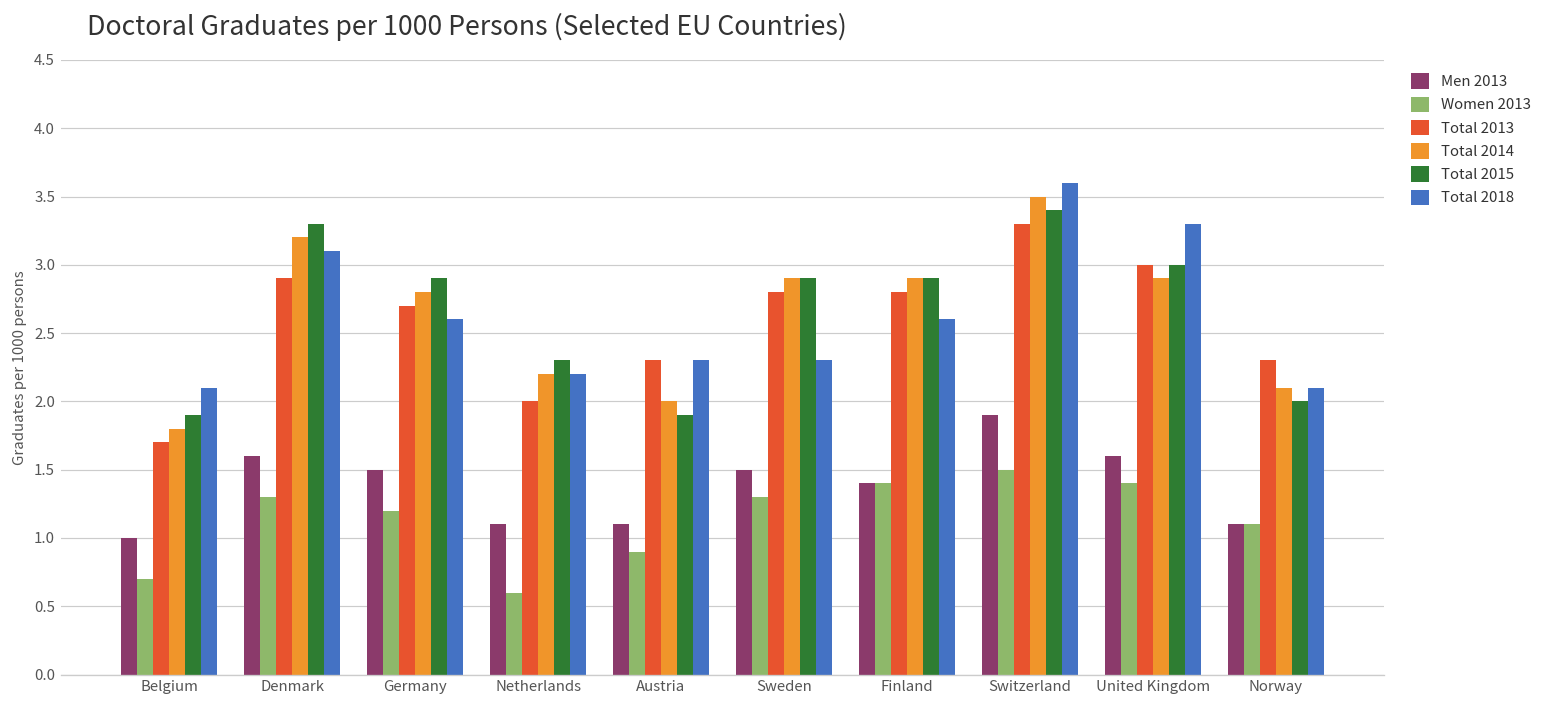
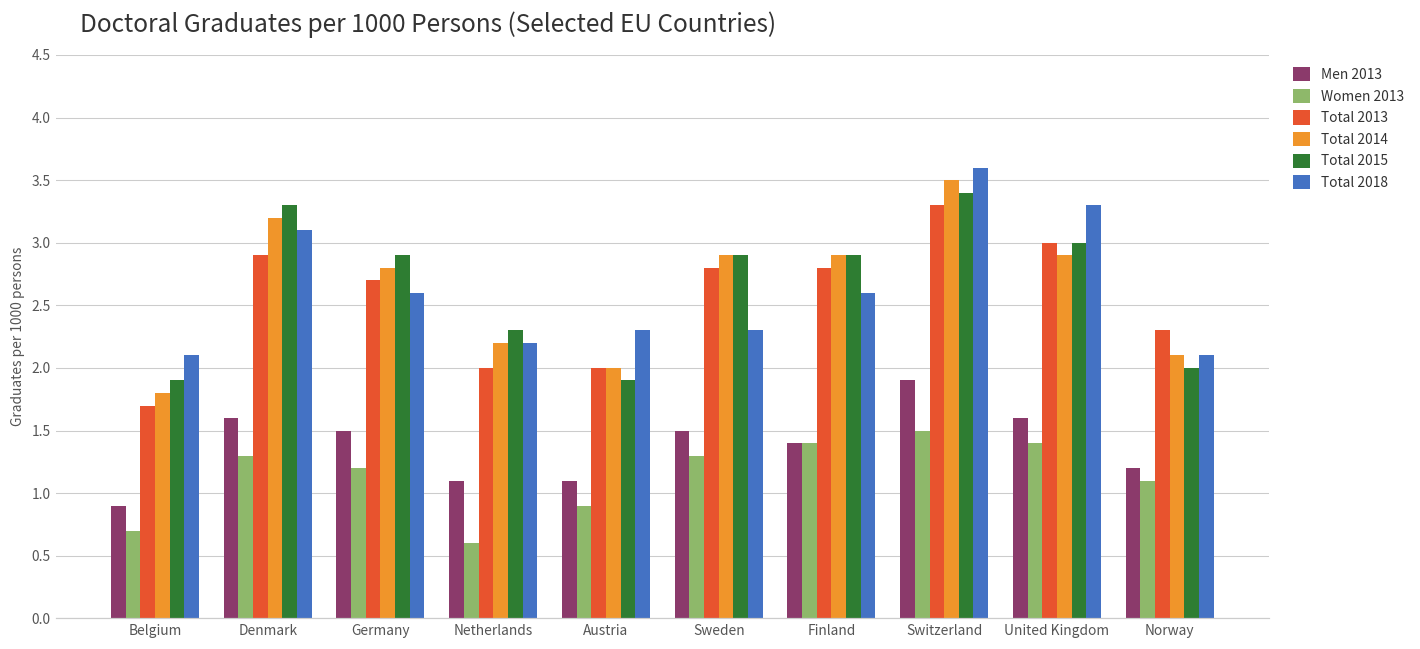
Men 2013, Belgium: 1.0 -> 0.9
Total 2013, Austria: 2.3 -> 2.0
Men 2013, Norway: 1.1 -> 1.2
